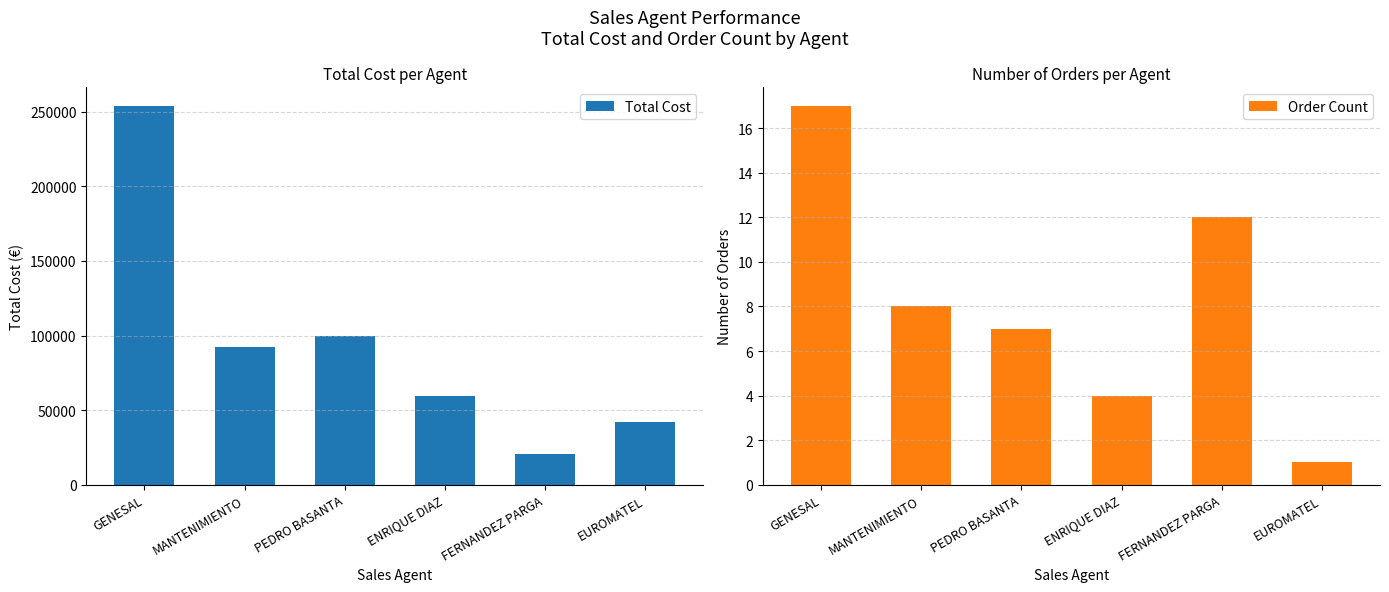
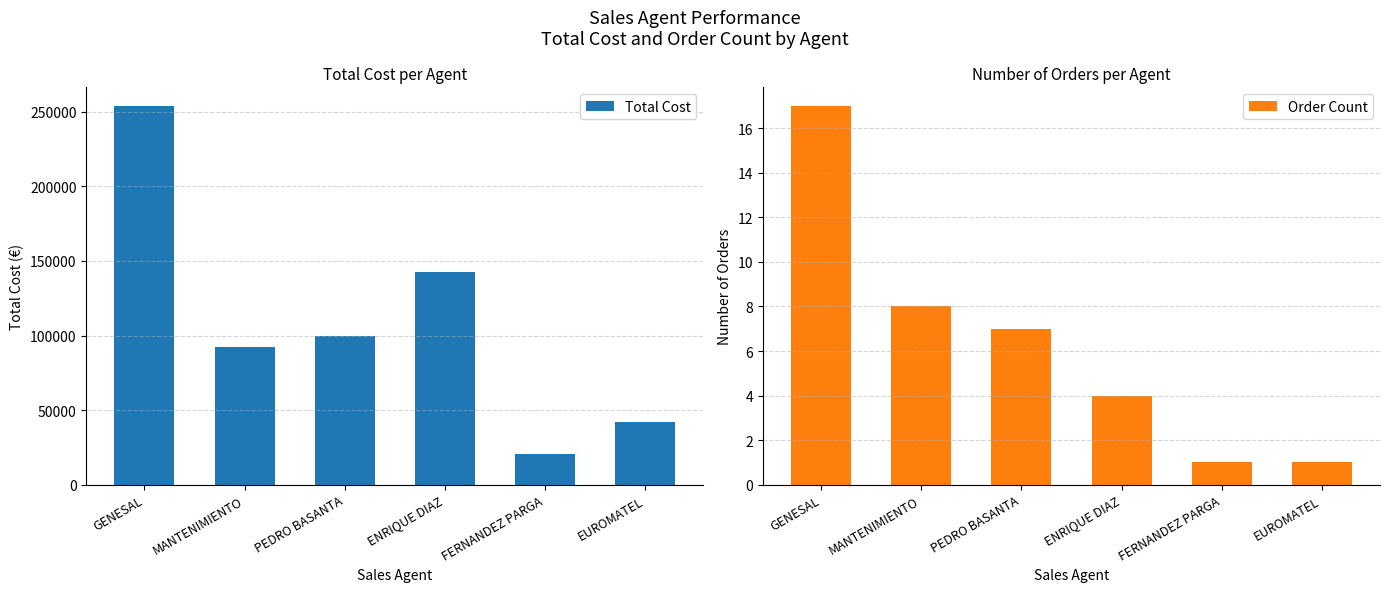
Total Cost per Agent, ENRIQUE DIAZ: 60000 -> 142000
Number of Orders per Agent, FERNANDEZ PARGA: 12 -> 1
